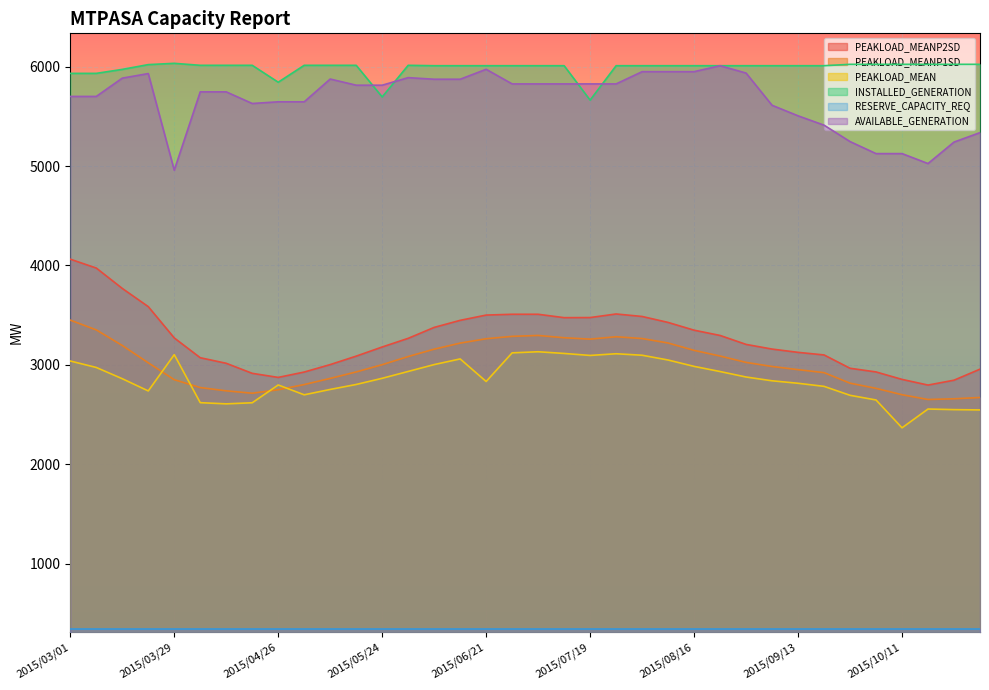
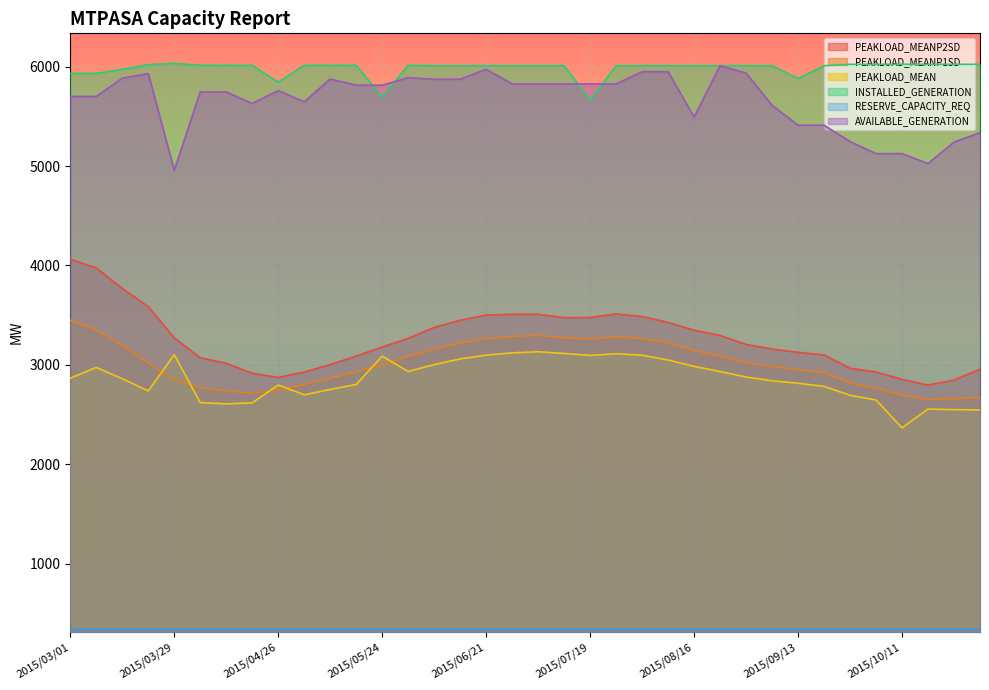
PEAKLOAD_MEAN, 2015/03/01: 3000 -> 2900
AVAILABLE_GENERATION, 2015/04/26: 5600 -> 5800
PEAKLOAD_MEAN, 2015/05/24: 2900 -> 3100
PEAKLOAD_MEAN, 2015/06/21: 2800 -> 3100
AVAILABLE_GENERATION, 2015/08/16: 5900 -> 5500
INSTALLED_GENERATION, 2015/09/13: 6000 -> 5900
AVAILABLE_GENERATION, 2015/09/13: 5500 -> 5400
